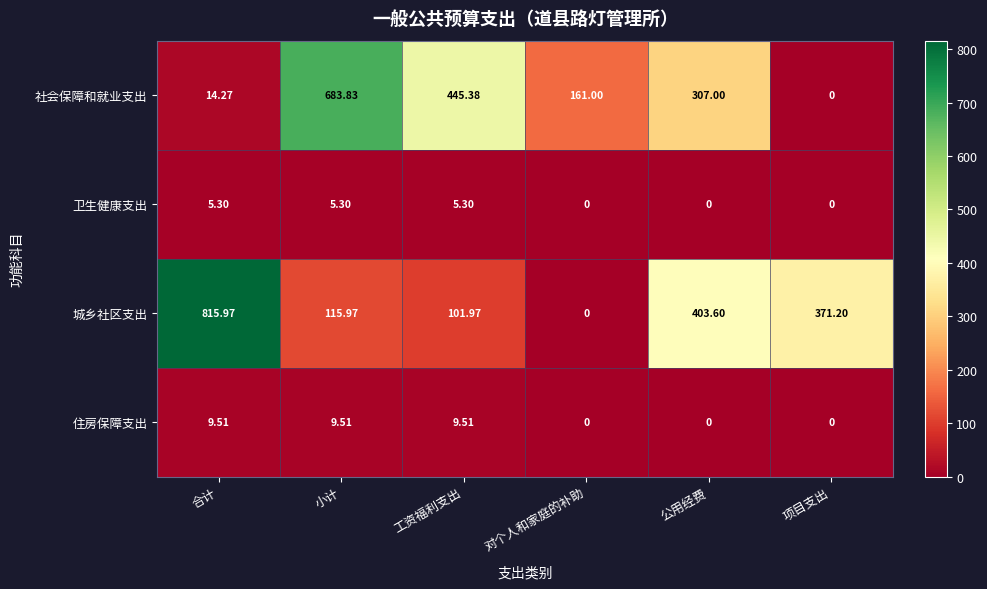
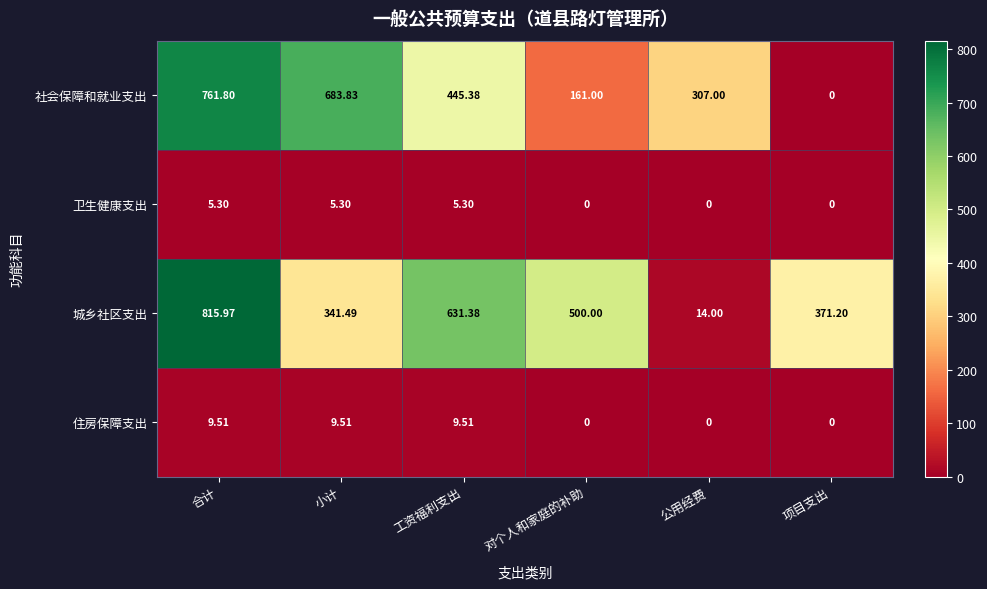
社会保障和就业支出, 合计: 14.27 -> 761.80
城乡社区支出, 小计: 115.97 -> 341.49
城乡社区支出, 工资福利支出: 101.97 -> 631.38
城乡社区支出, 对个人和家庭的补助: 0 -> 500.00
城乡社区支出, 公用经费: 403.60 -> 14.00
